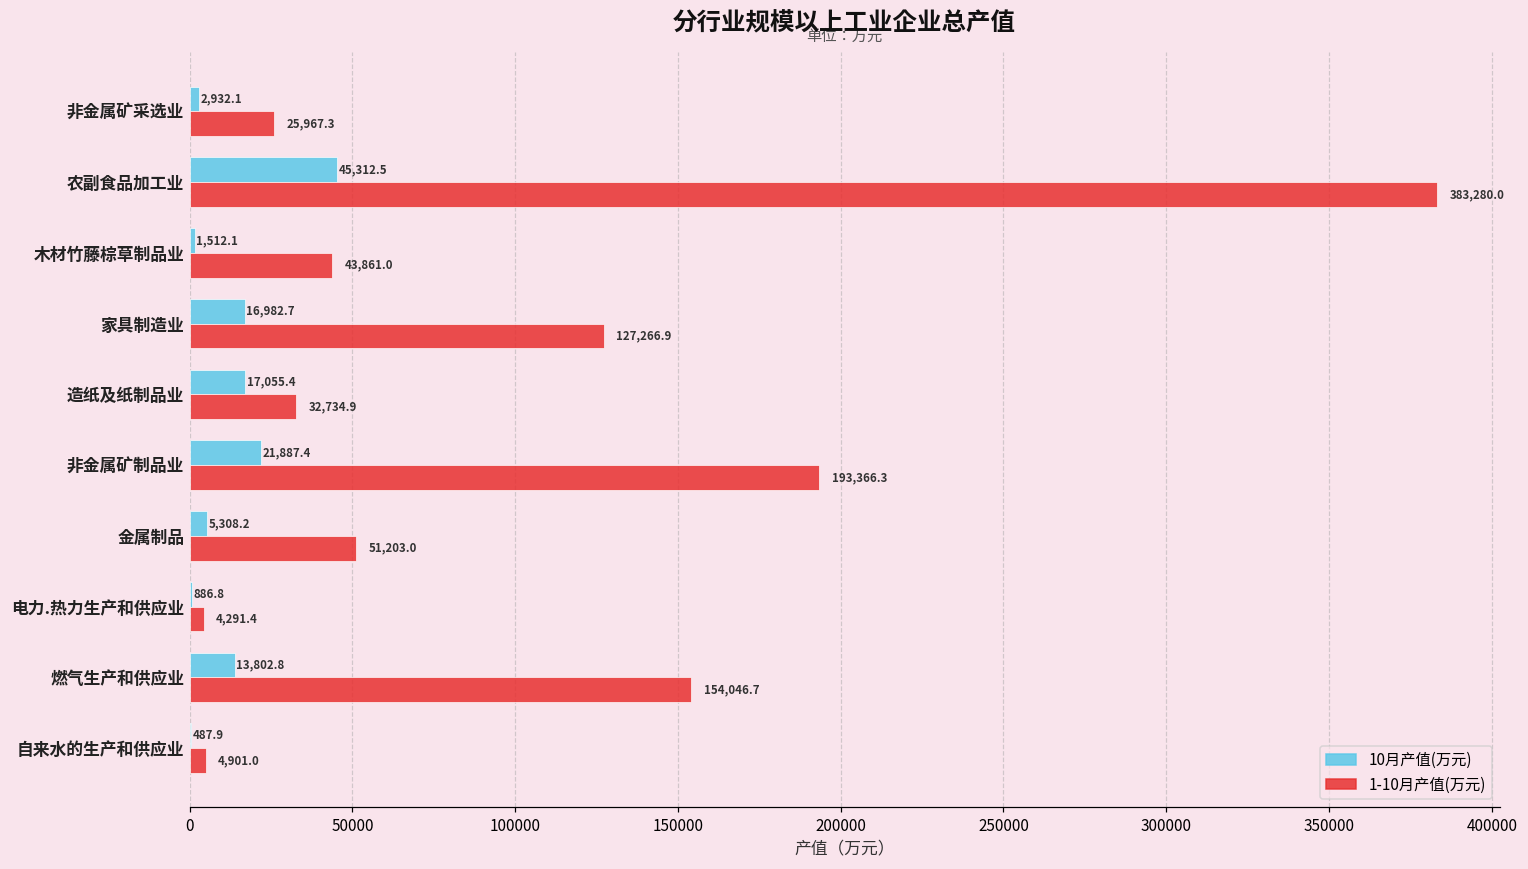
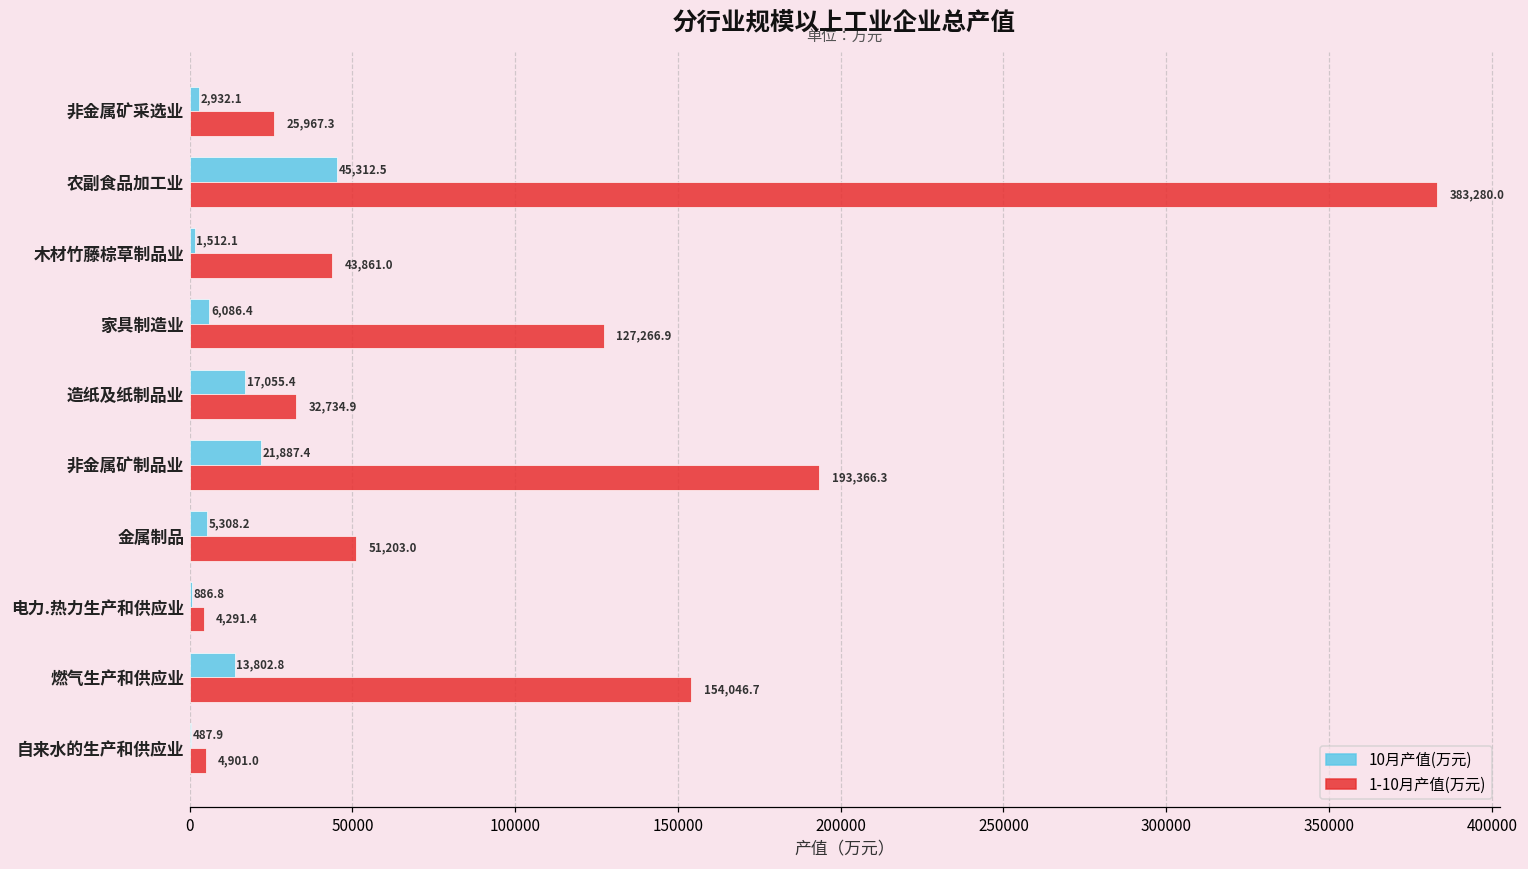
10月产值(万元), 家具制造业: 16,982.7 -> 6,086.4
